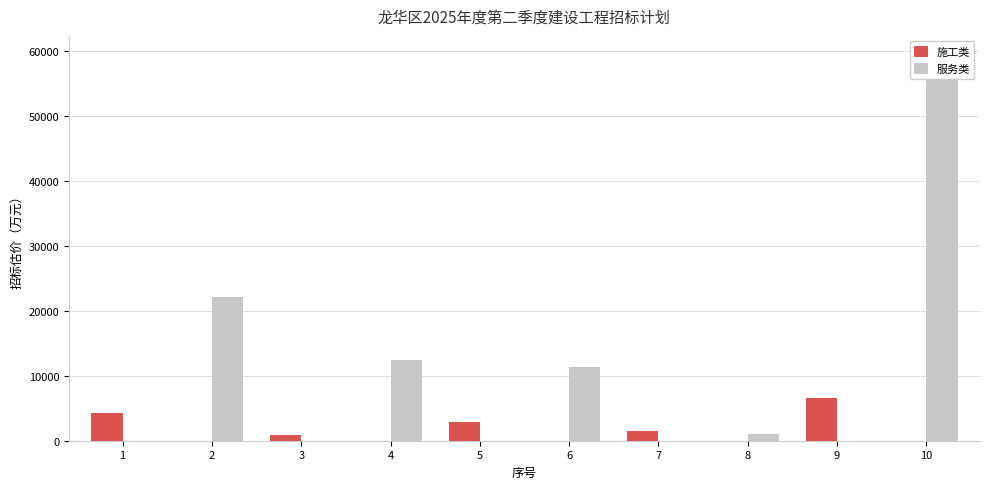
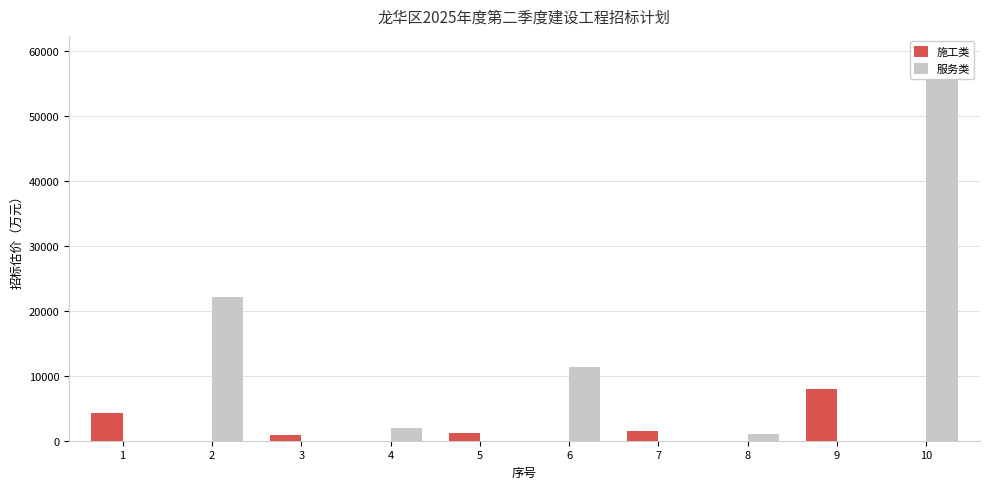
服务类, 4: 12000 -> 2000
施工类, 5: 3000 -> 1000
施工类, 9: 7000 -> 8000
